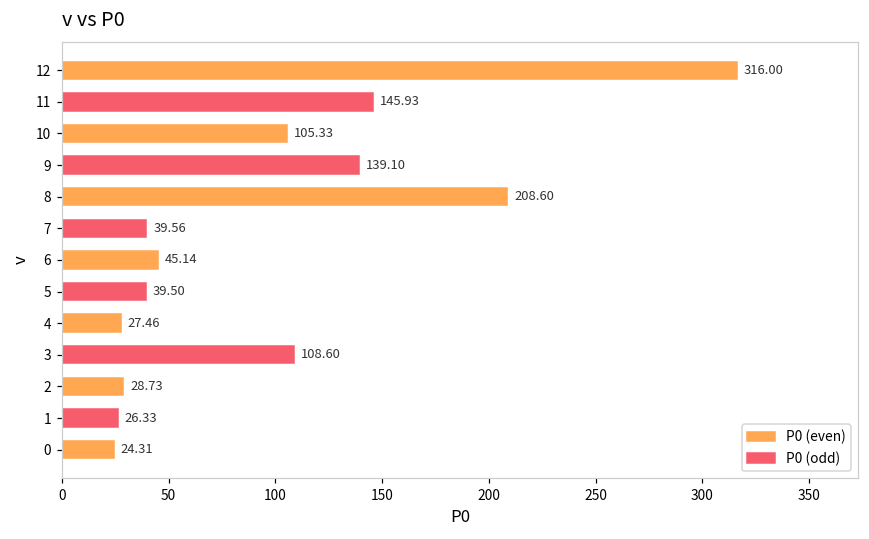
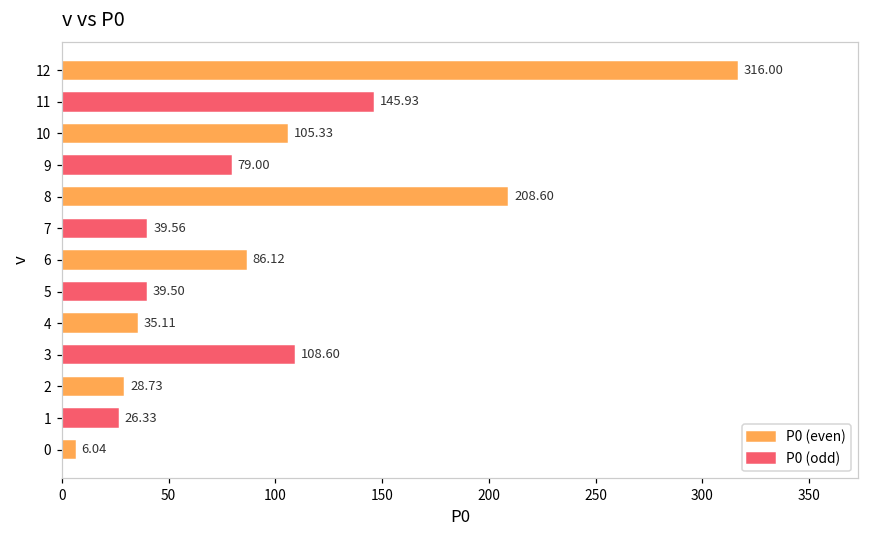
9: 139.10 -> 79.00
6: 45.14 -> 86.12
4: 27.46 -> 35.11
0: 24.31 -> 6.04
